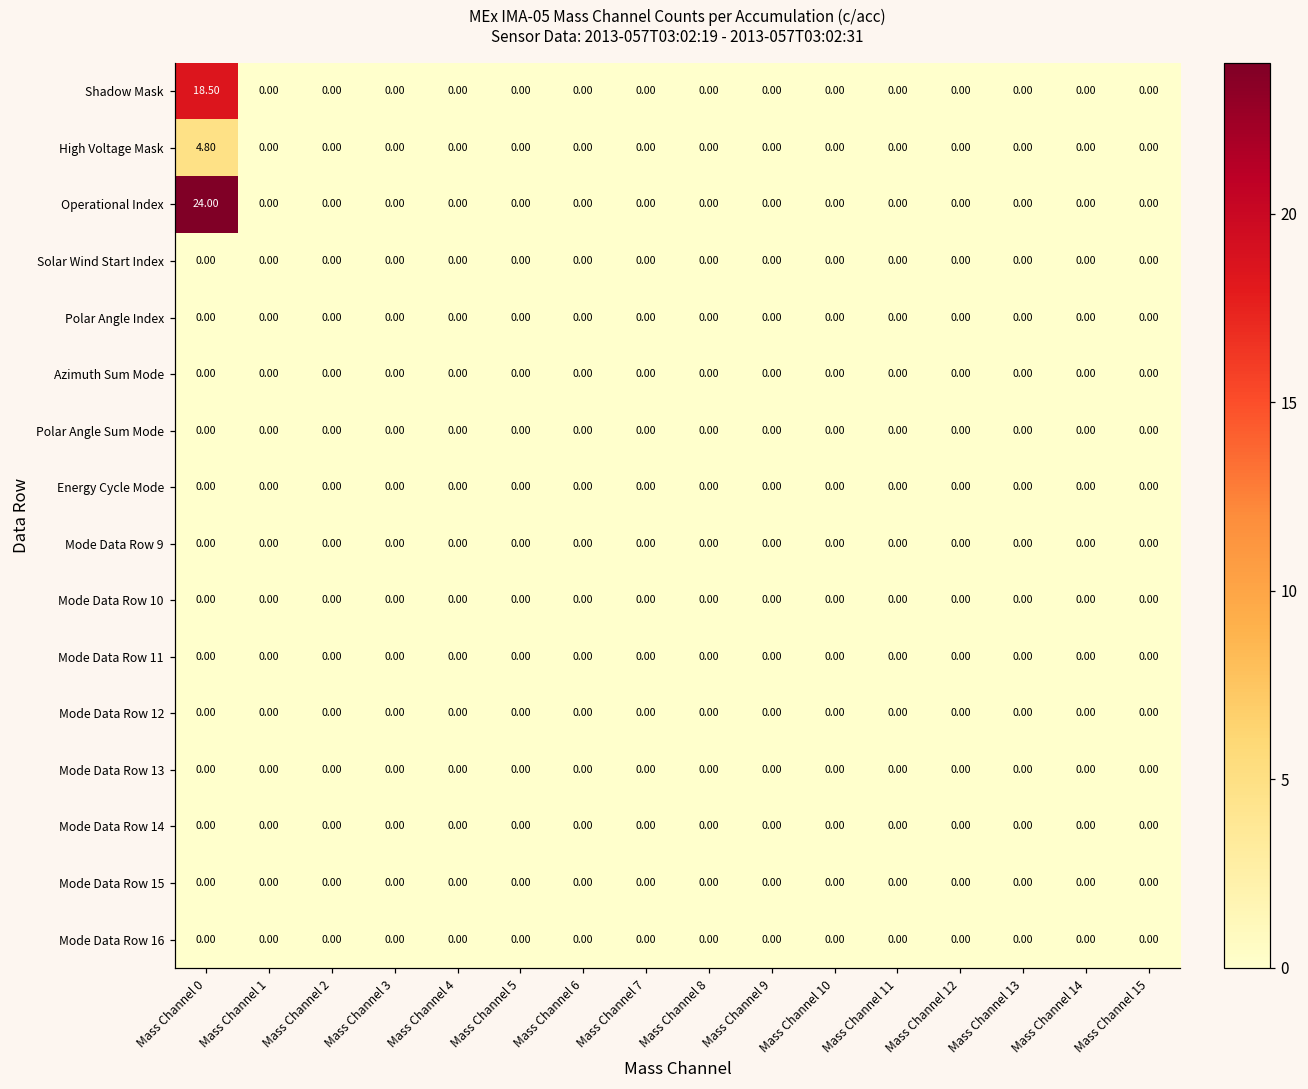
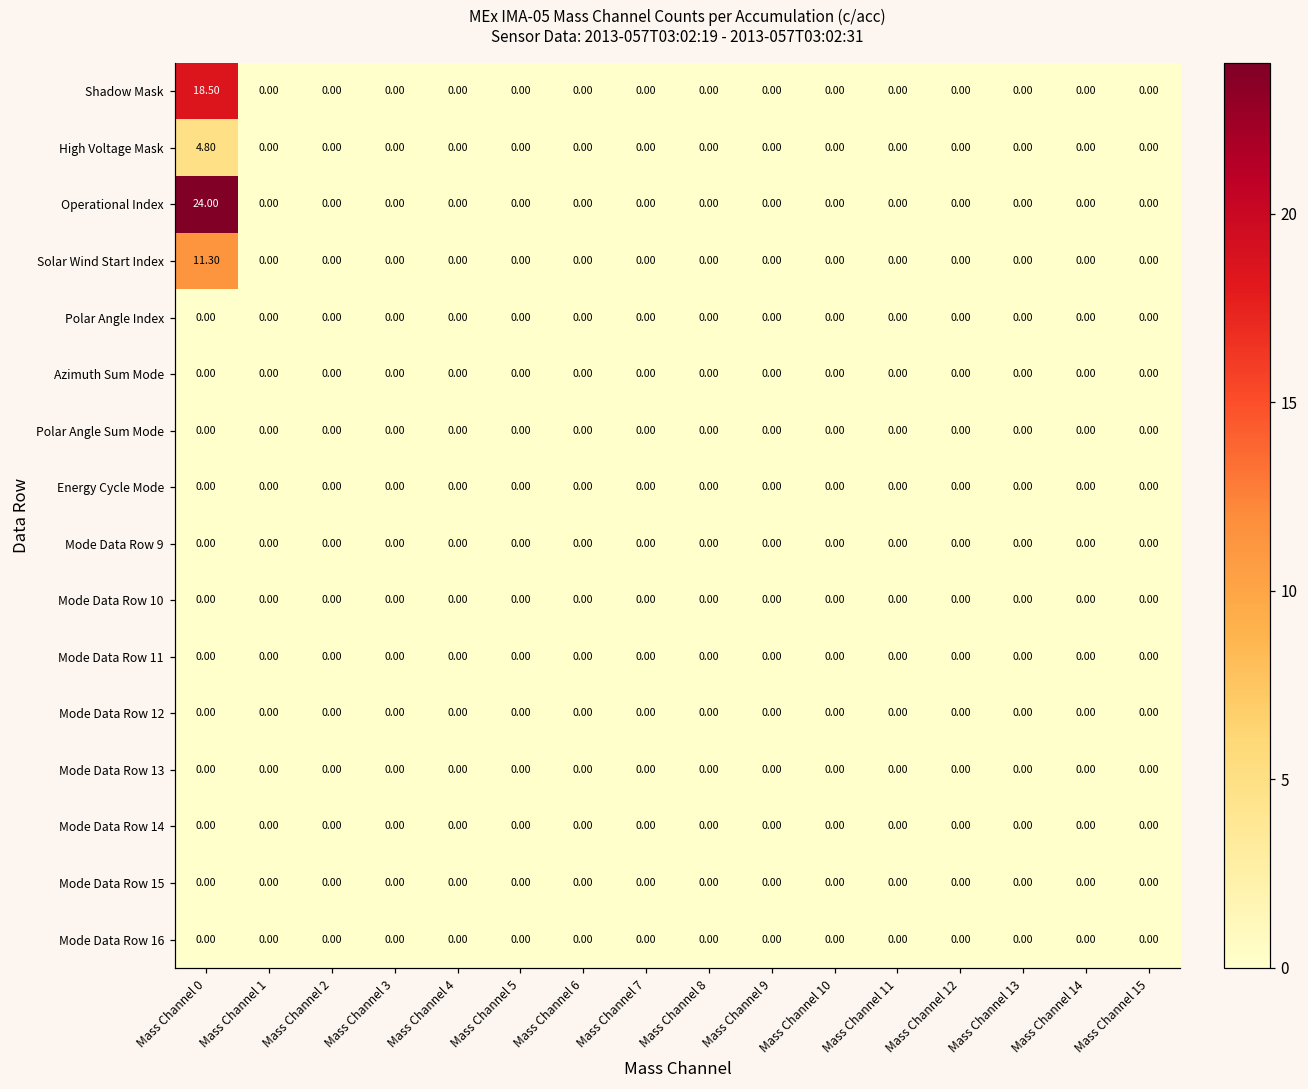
Solar Wind Start Index, Mass Channel 0: 0.00 -> 11.30
